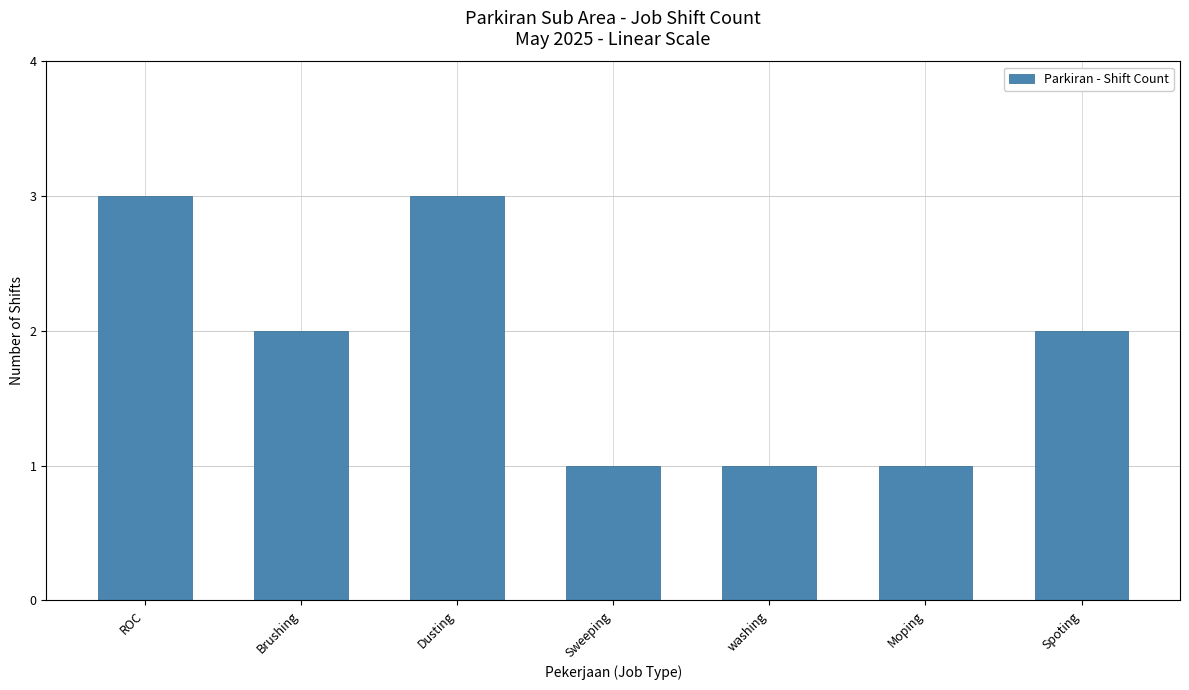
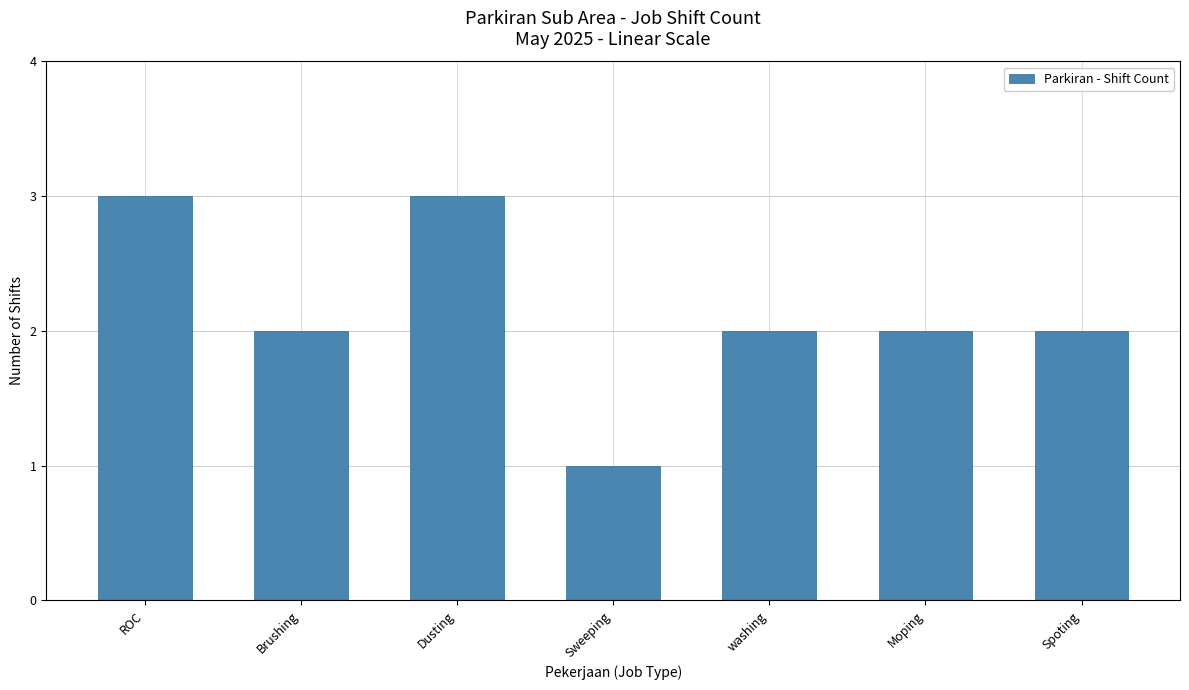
washing: 1 -> 2
Moping: 1 -> 2
